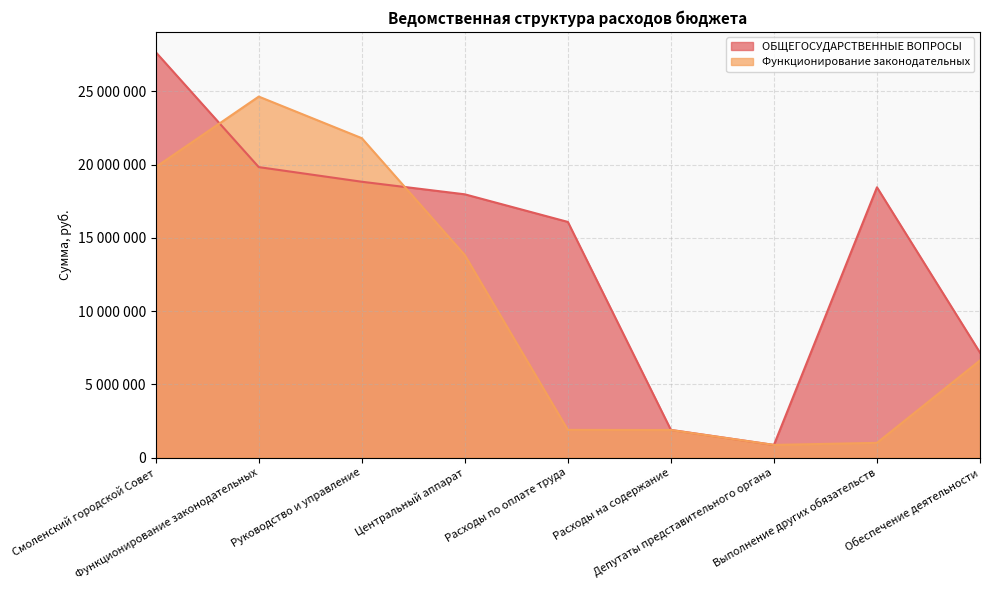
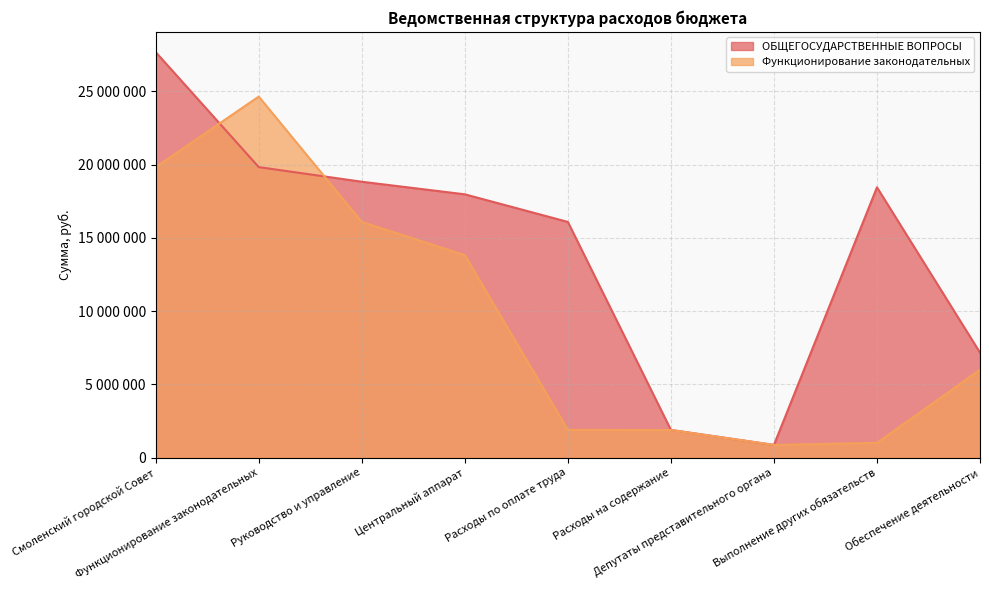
Функционирование законодательных, Руководство и управление: 21800000 -> 16100000
Функционирование законодательных, Обеспечение деятельности: 6600000 -> 6000000
